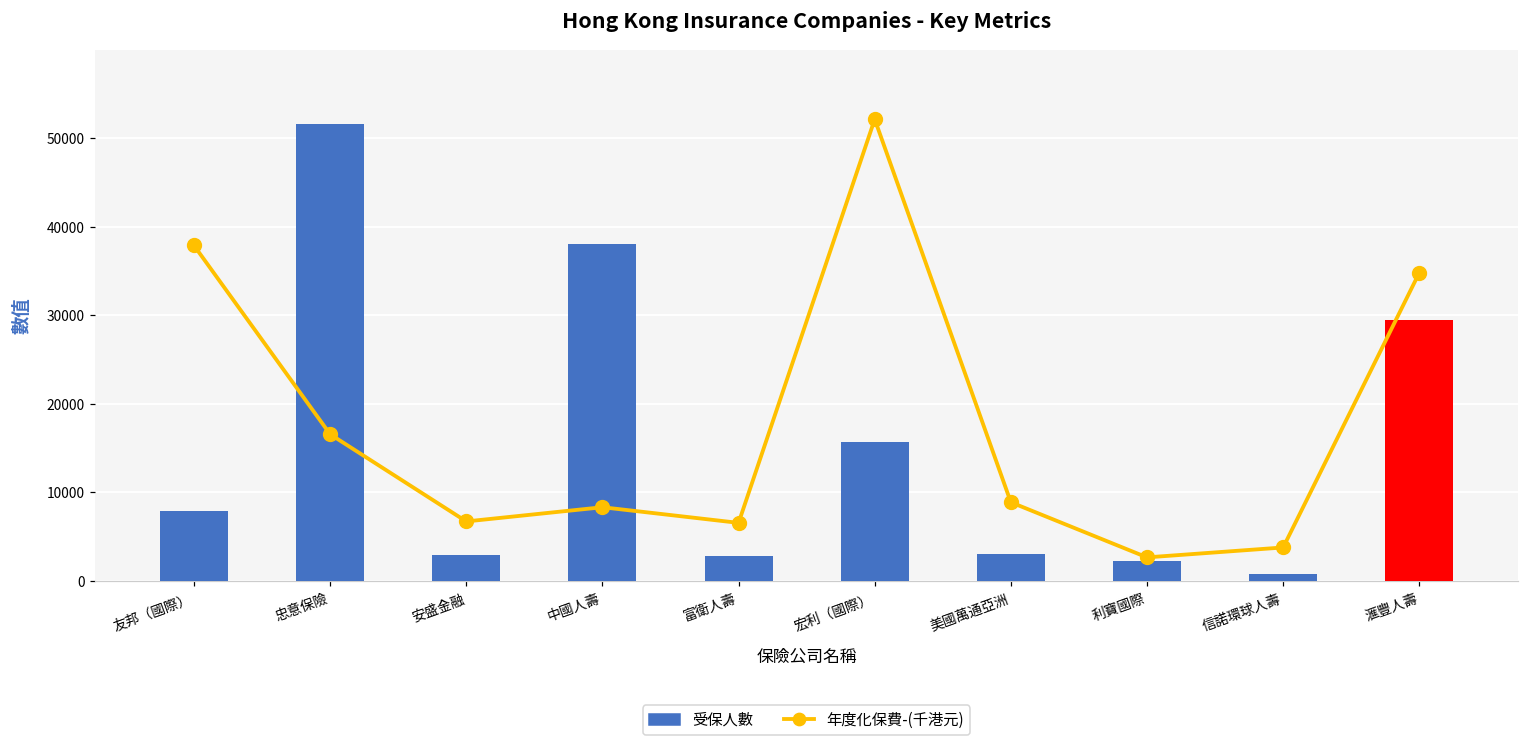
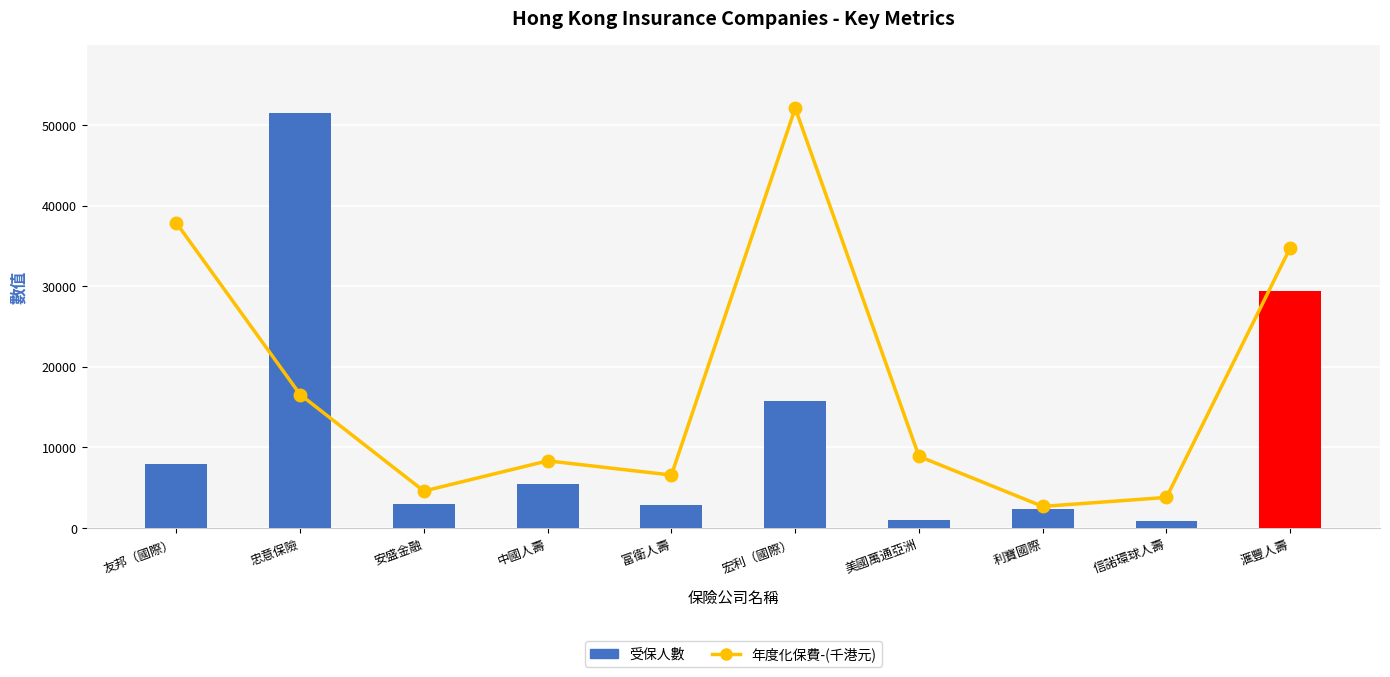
年度化保費-(千港元), 安盛金融: 7000 -> 5000
受保人數, 中國人壽: 38000 -> 5000
受保人數, 美國萬通亞洲: 3000 -> 1000
